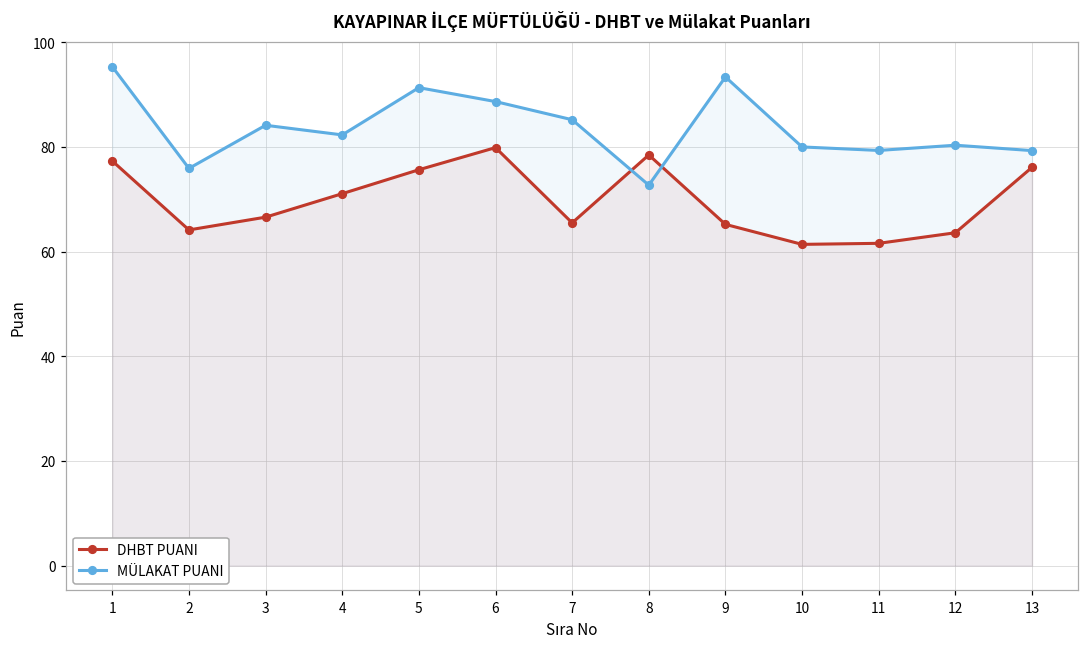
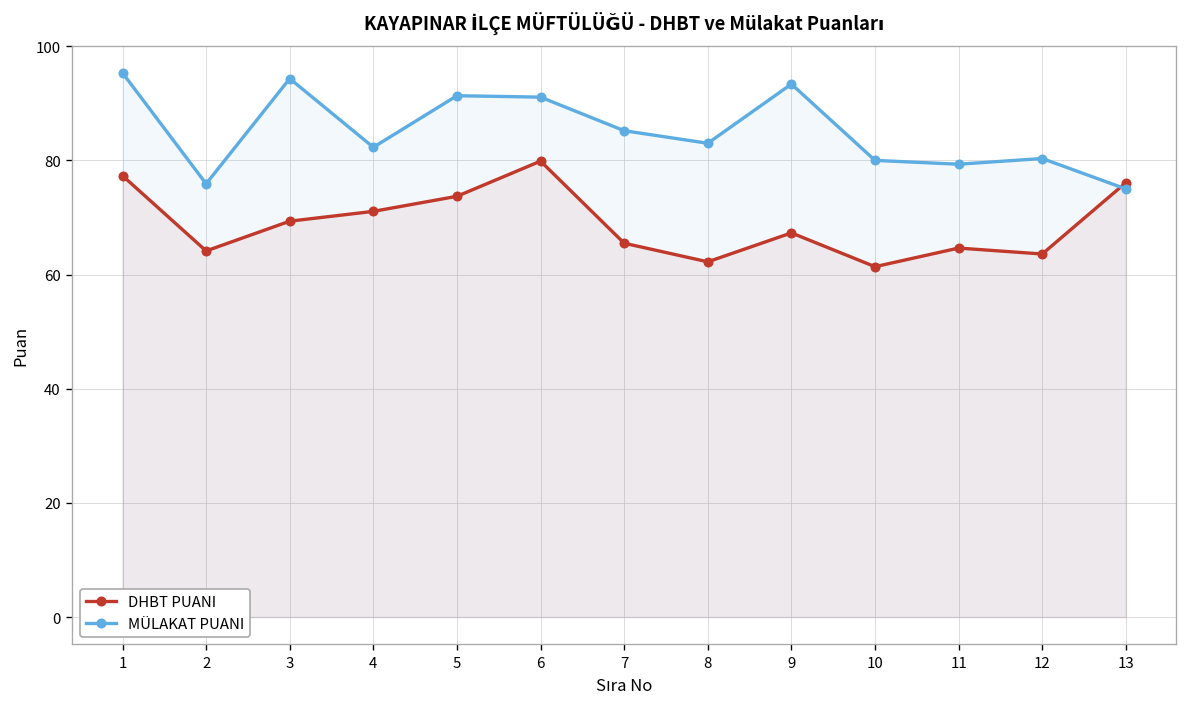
DHBT PUANI, 3: 67 -> 69
MÜLAKAT PUANI, 3: 84 -> 94
DHBT PUANI, 5: 76 -> 74
MÜLAKAT PUANI, 6: 89 -> 91
DHBT PUANI, 8: 78 -> 62
MÜLAKAT PUANI, 8: 73 -> 83
DHBT PUANI, 9: 65 -> 67
DHBT PUANI, 11: 62 -> 65
MÜLAKAT PUANI, 13: 79 -> 75
